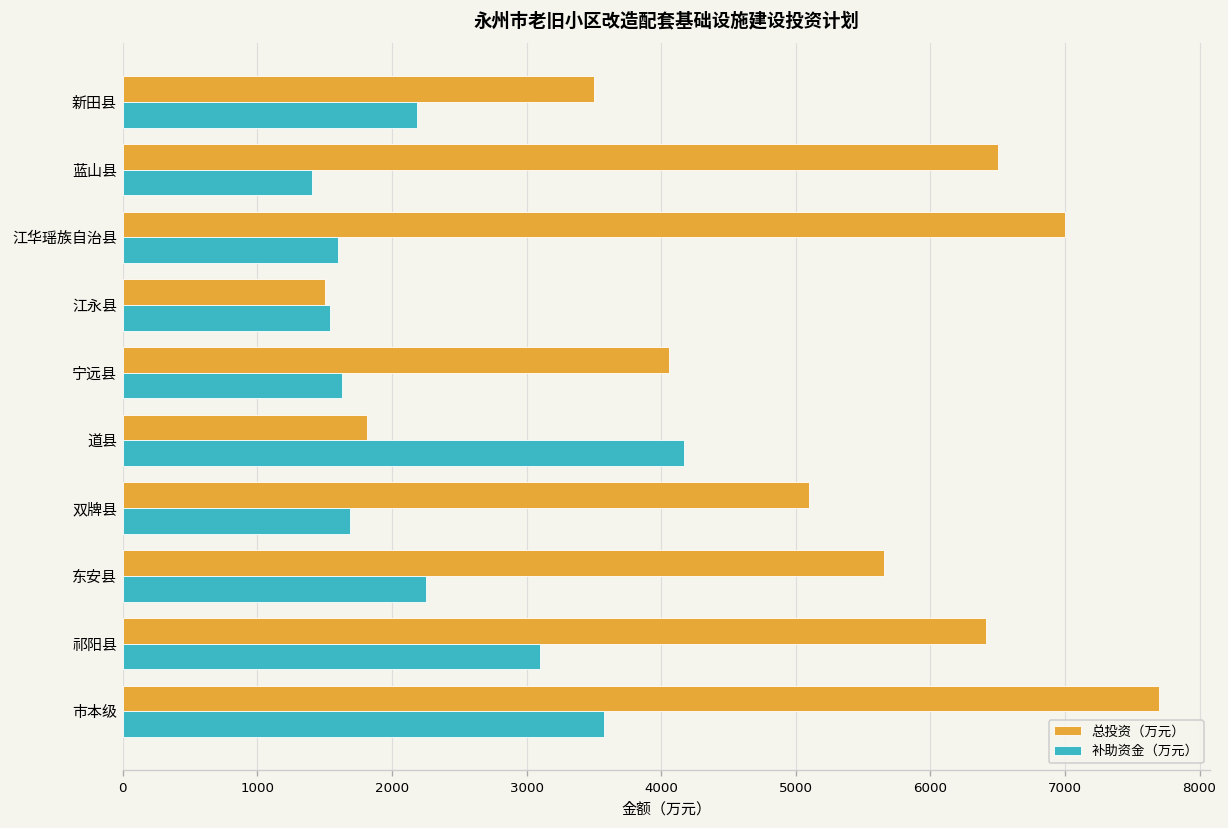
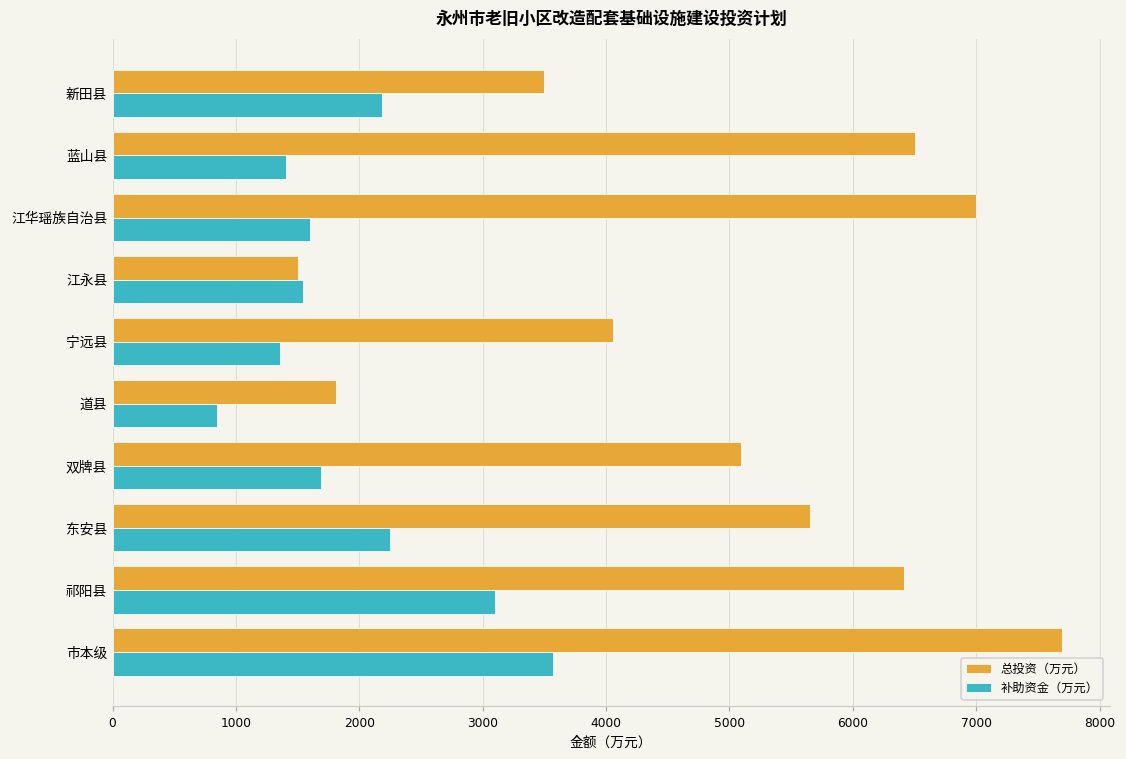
补助资金（万元）, 宁远县: 1630 -> 1360
补助资金（万元）, 道县: 4170 -> 840
